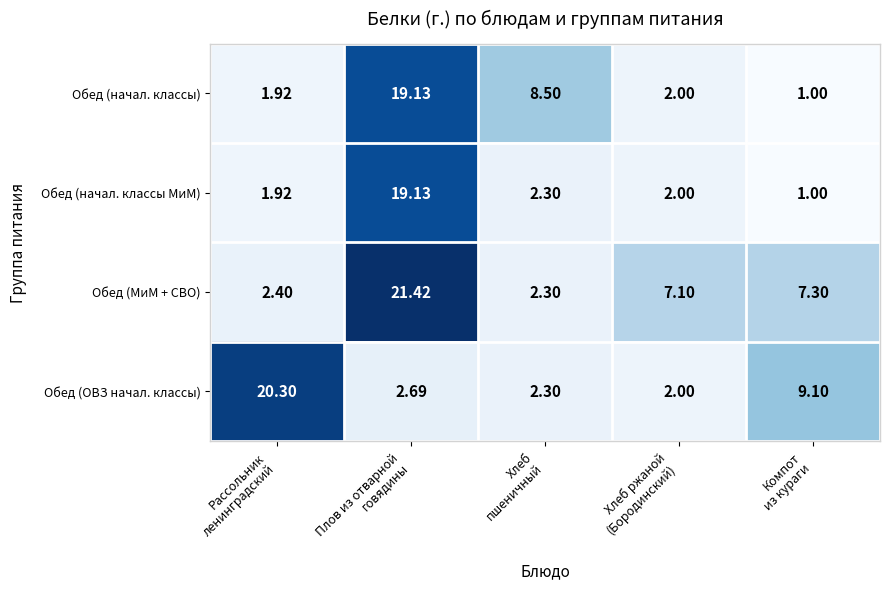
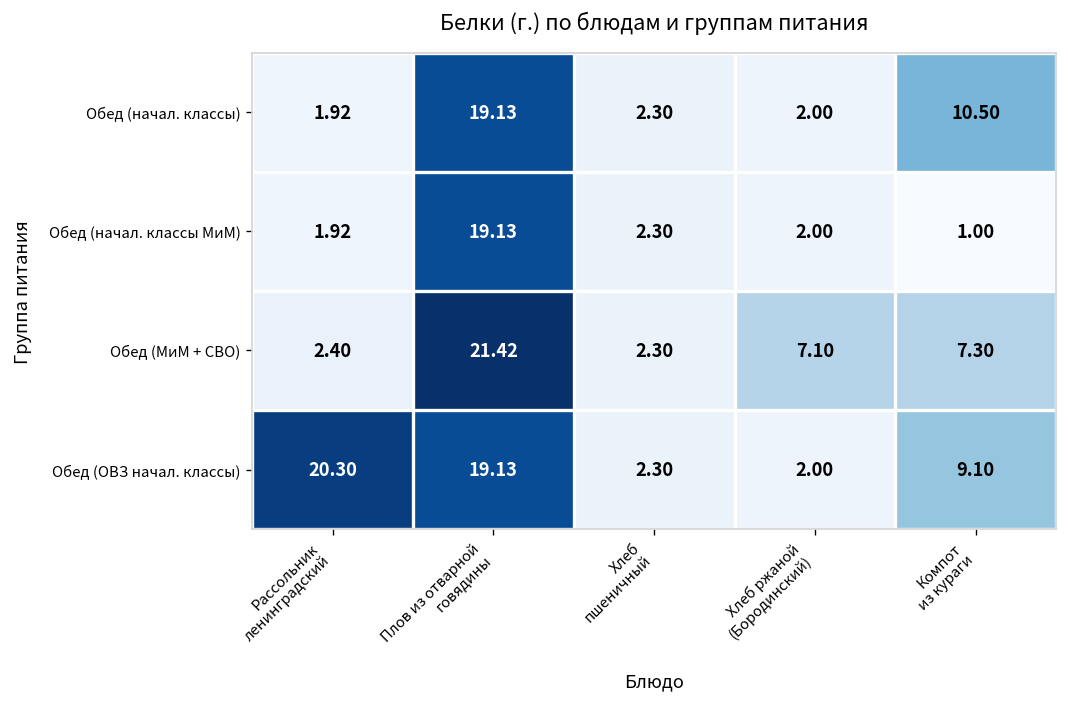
Обед (начал. классы), Хлеб пшеничный: 8.50 -> 2.30
Обед (начал. классы), Компот из кураги: 1.00 -> 10.50
Обед (ОВЗ начал. классы), Плов из отварной говядины: 2.69 -> 19.13
